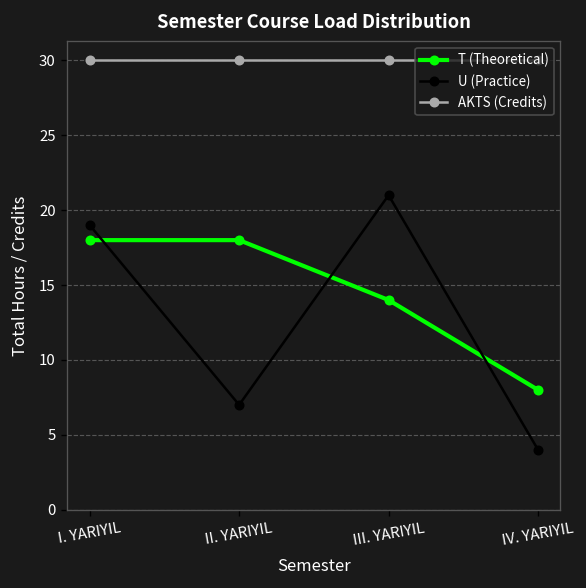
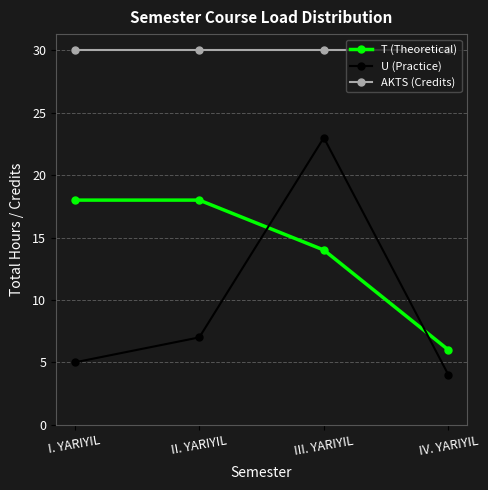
U (Practice), I. YARIYIL: 19 -> 5
U (Practice), III. YARIYIL: 21 -> 23
T (Theoretical), IV. YARIYIL: 8 -> 6
